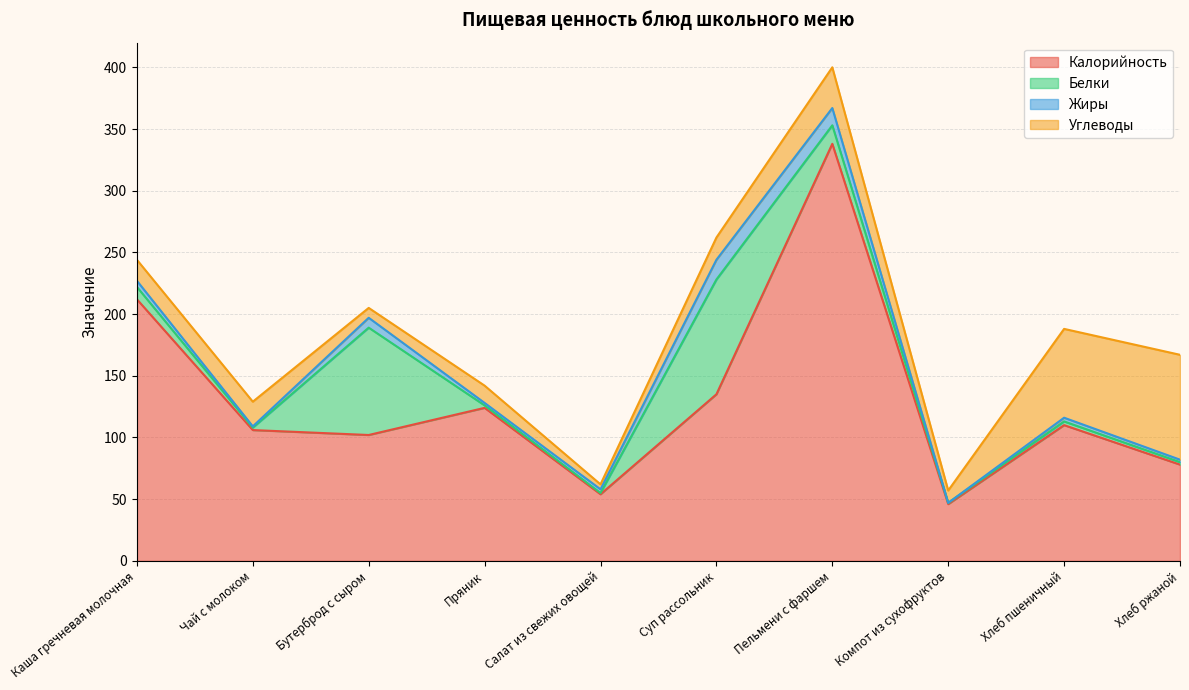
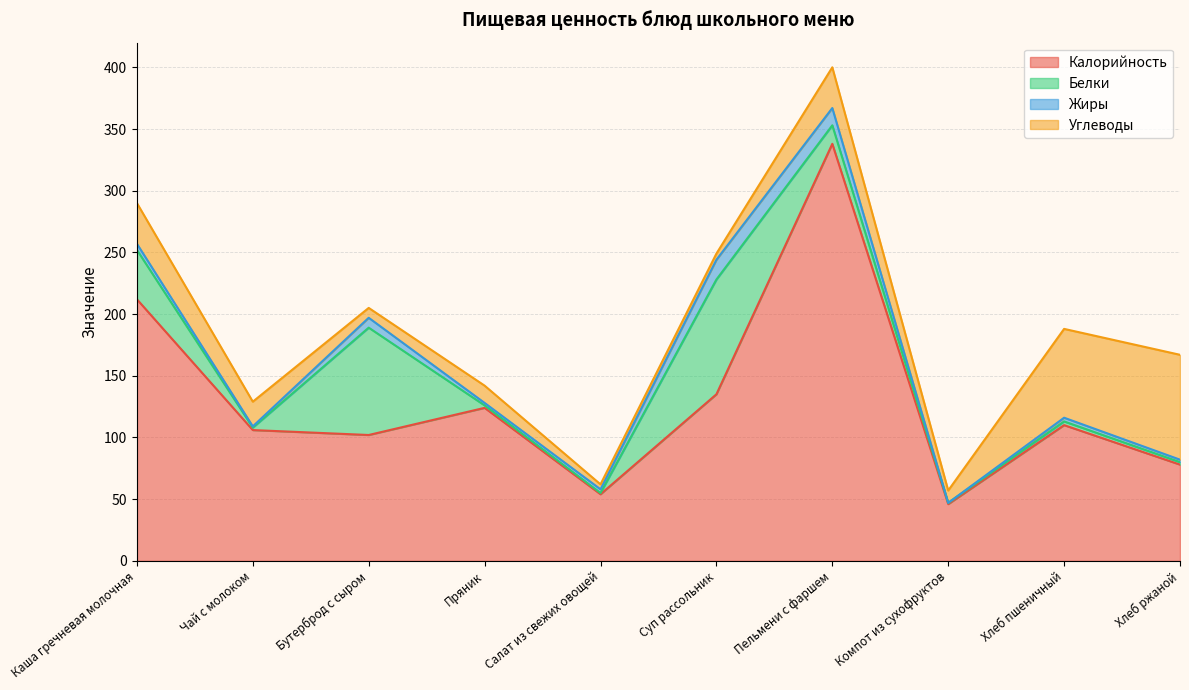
Белки, Каша гречневая молочная: 10 -> 40
Углеводы, Каша гречневая молочная: 17 -> 33
Углеводы, Суп рассольник: 18 -> 5
